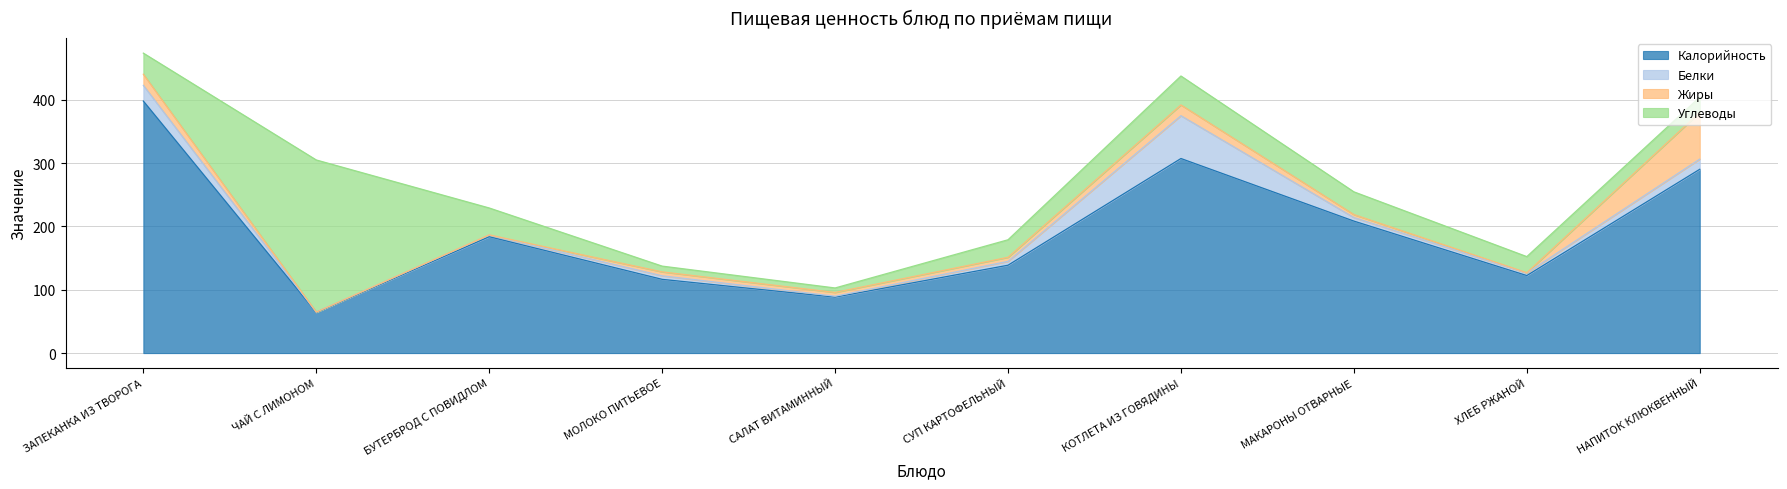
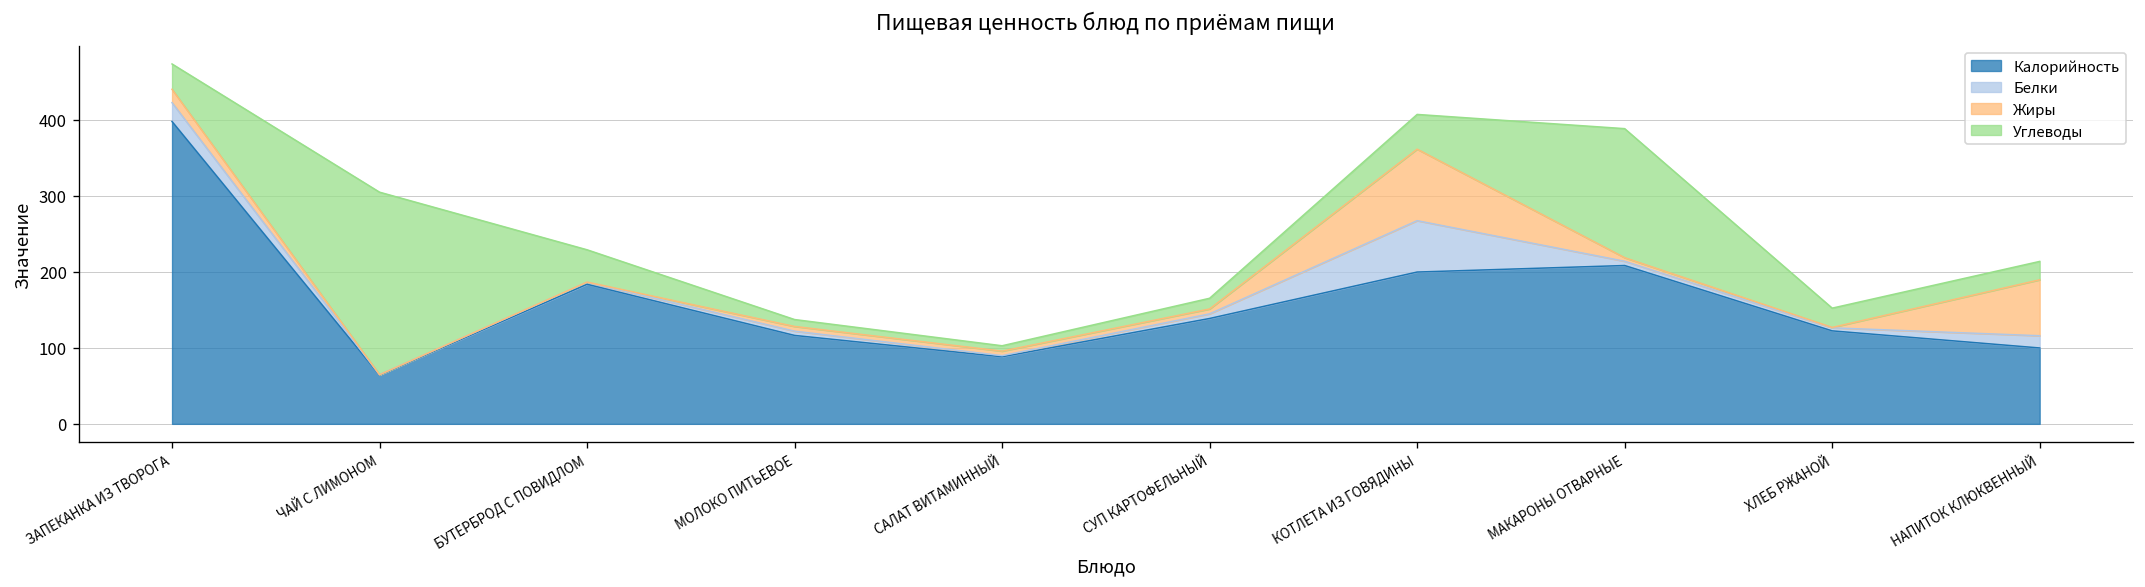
Углеводы, СУП КАРТОФЕЛЬНЫЙ: 30 -> 10
Калорийность, КОТЛЕТА ИЗ ГОВЯДИНЫ: 310 -> 200
Жиры, КОТЛЕТА ИЗ ГОВЯДИНЫ: 20 -> 90
Углеводы, МАКАРОНЫ ОТВАРНЫЕ: 40 -> 170
Калорийность, НАПИТОК КЛЮКВЕННЫЙ: 290 -> 100
